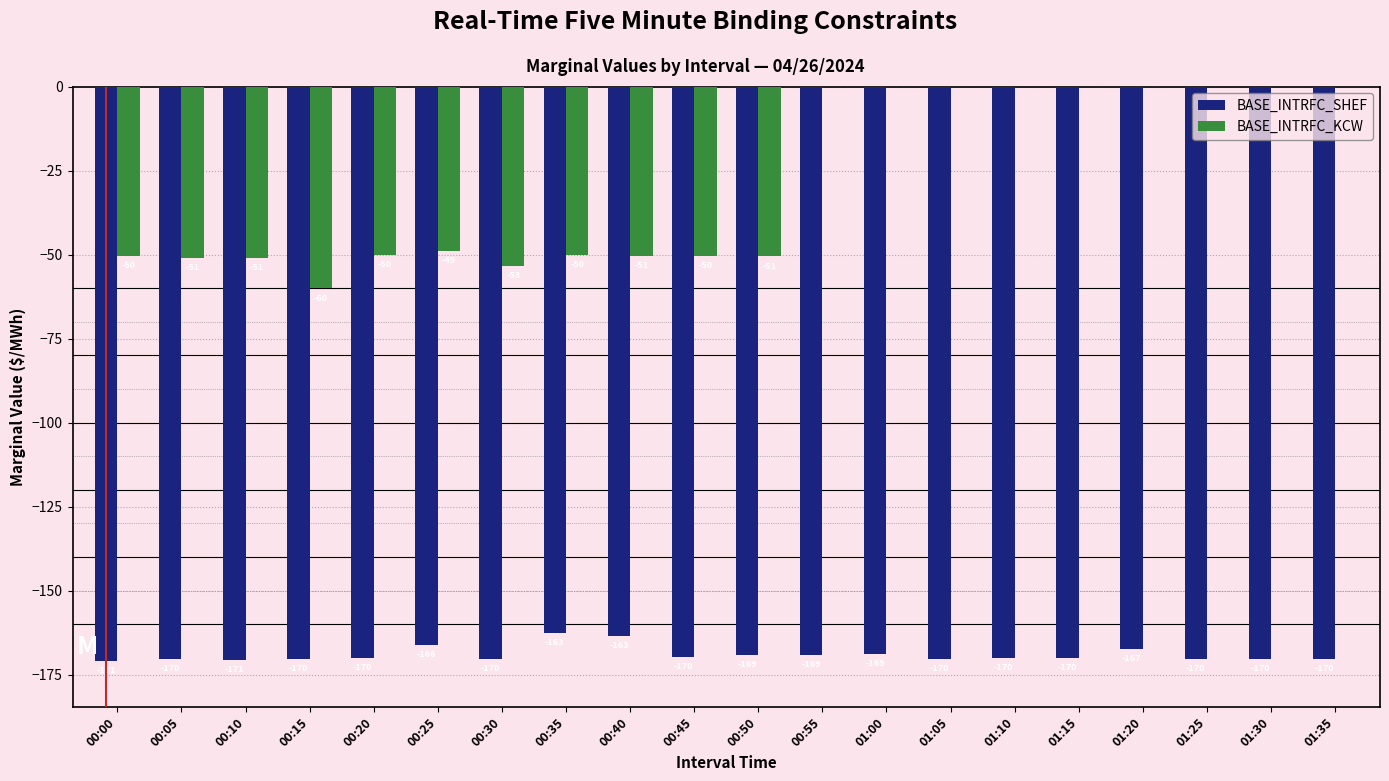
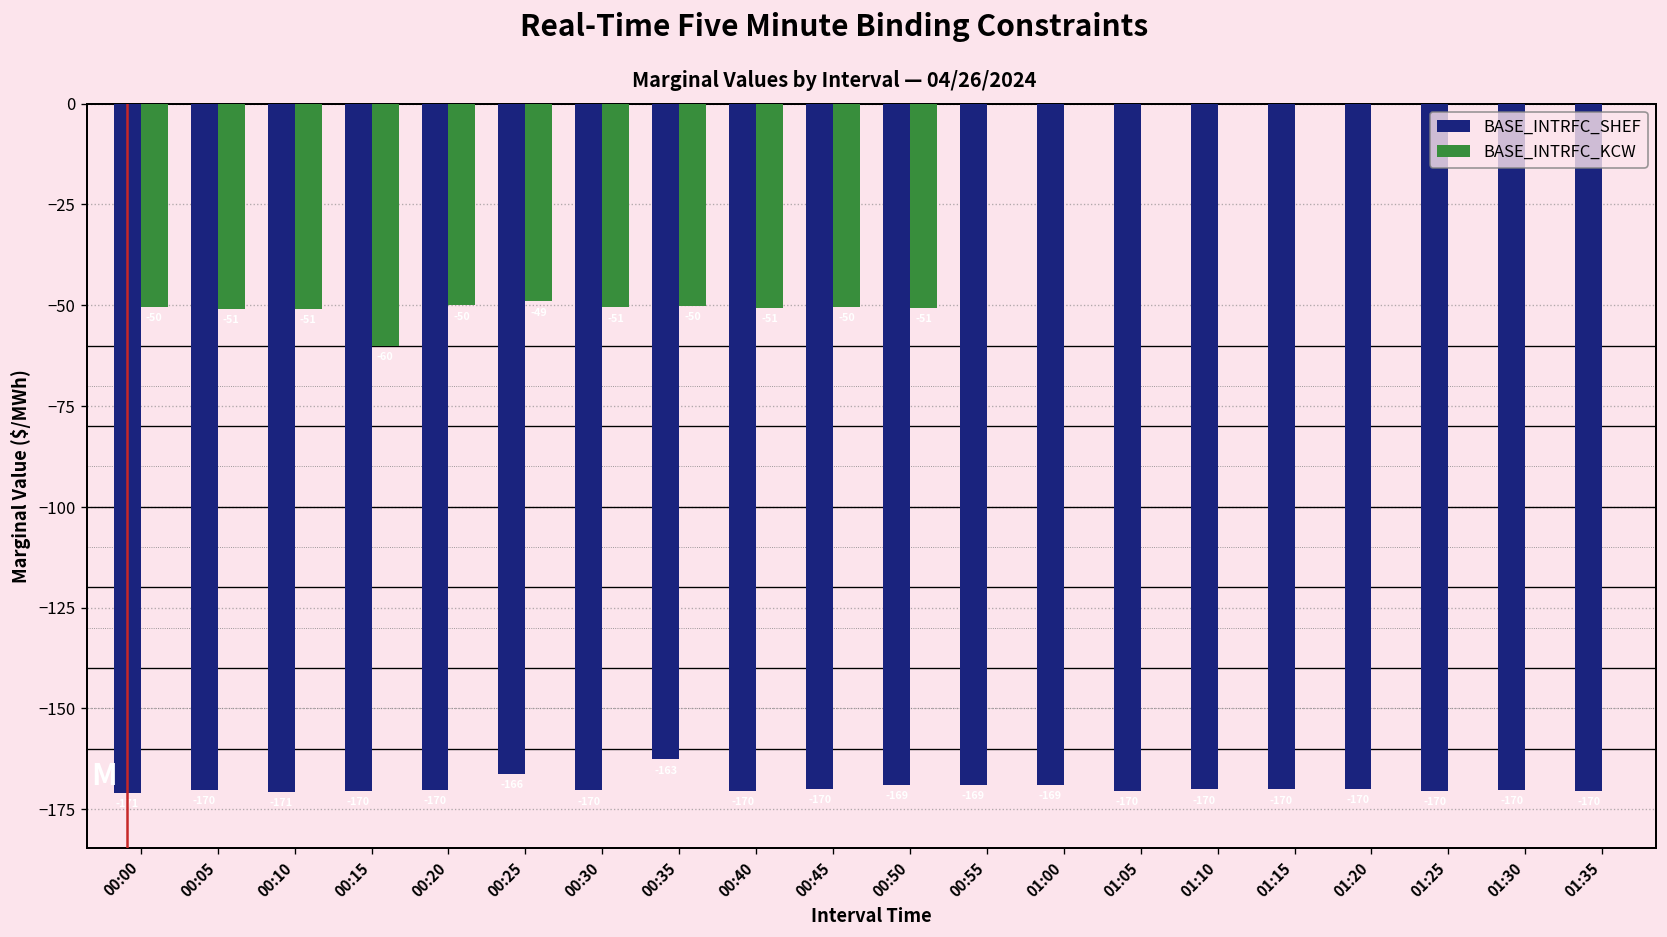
BASE_INTRFC_KCW, 00:30: -53 -> -51
BASE_INTRFC_SHEF, 00:40: -163 -> -170
BASE_INTRFC_SHEF, 01:20: -167 -> -170
